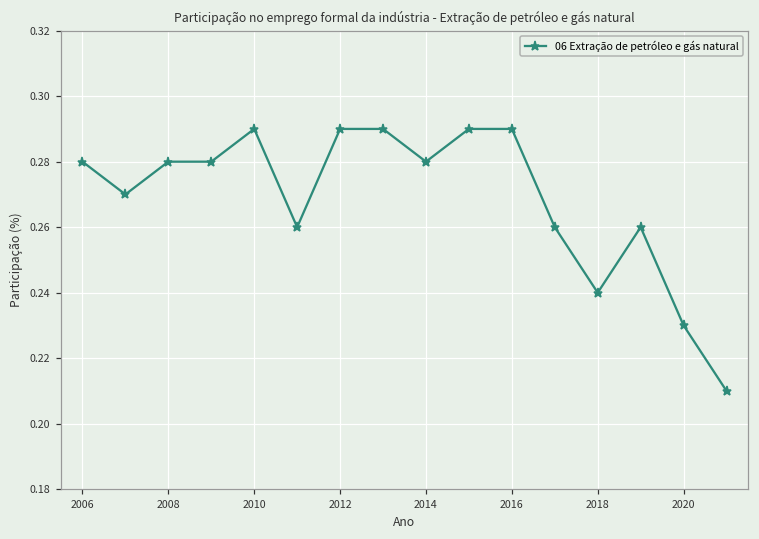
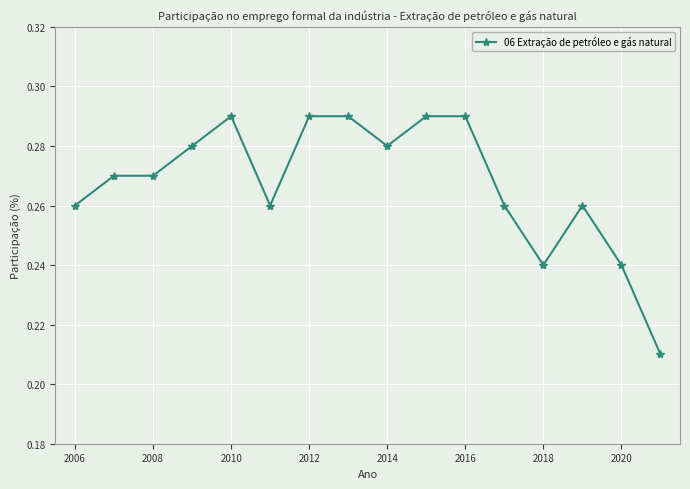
2006: 0.28 -> 0.26
2008: 0.28 -> 0.27
2020: 0.23 -> 0.24
